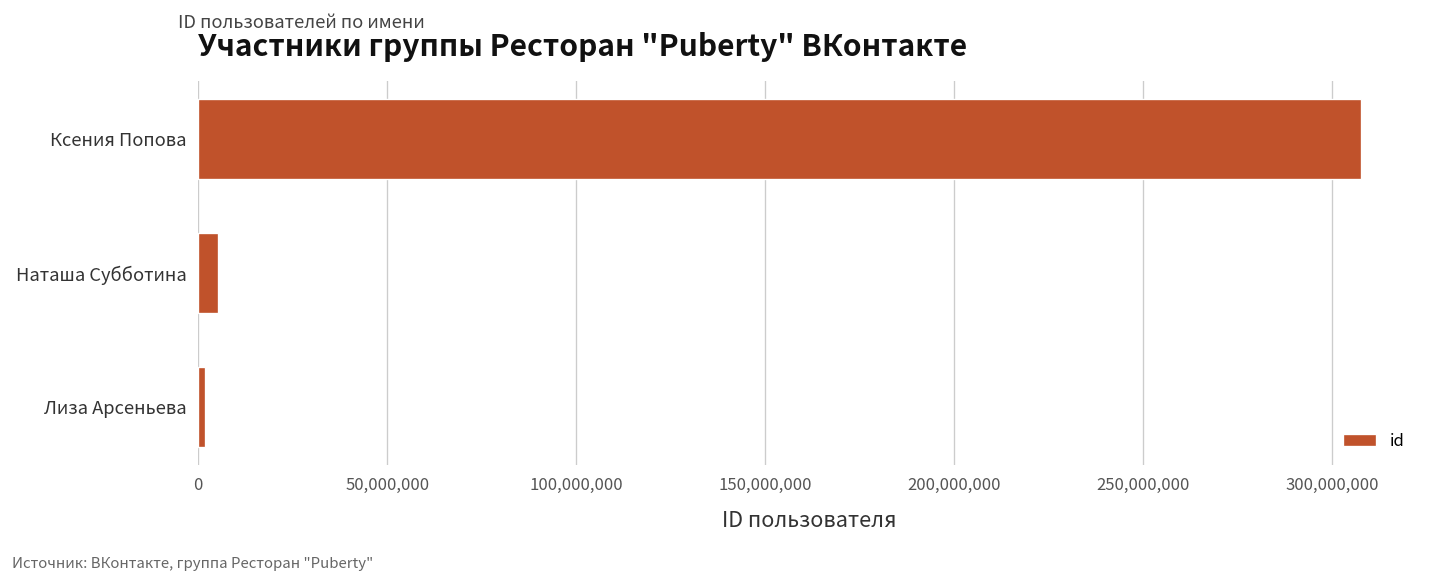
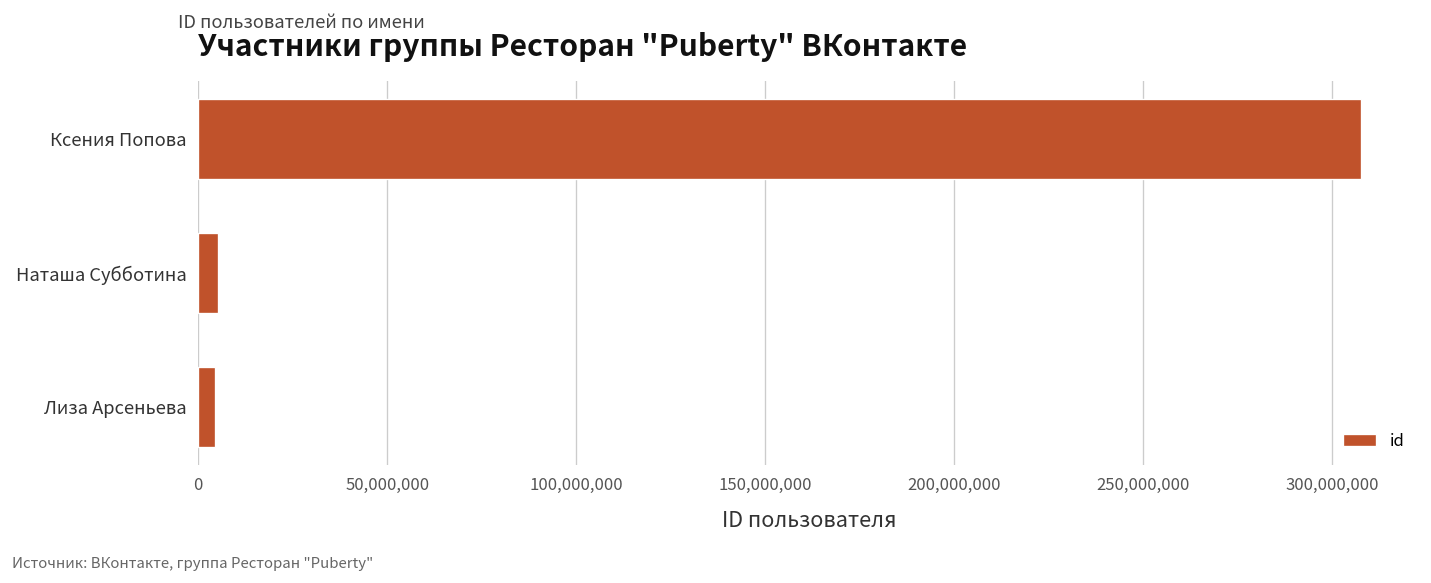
Лиза Арсеньева: 2,000,000 -> 4,000,000
